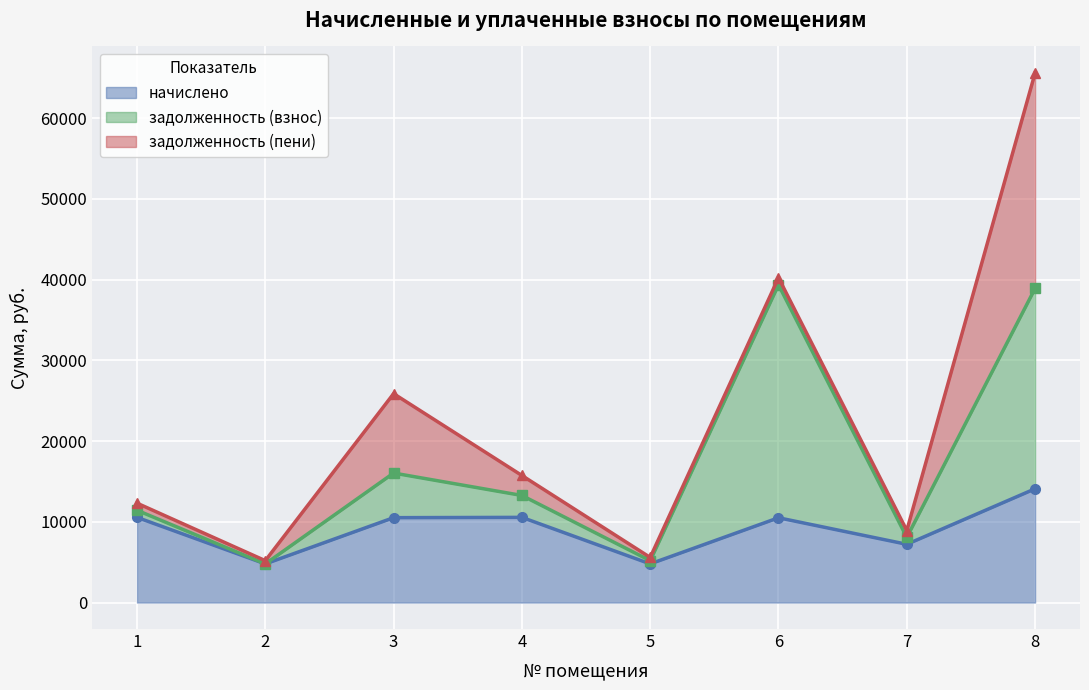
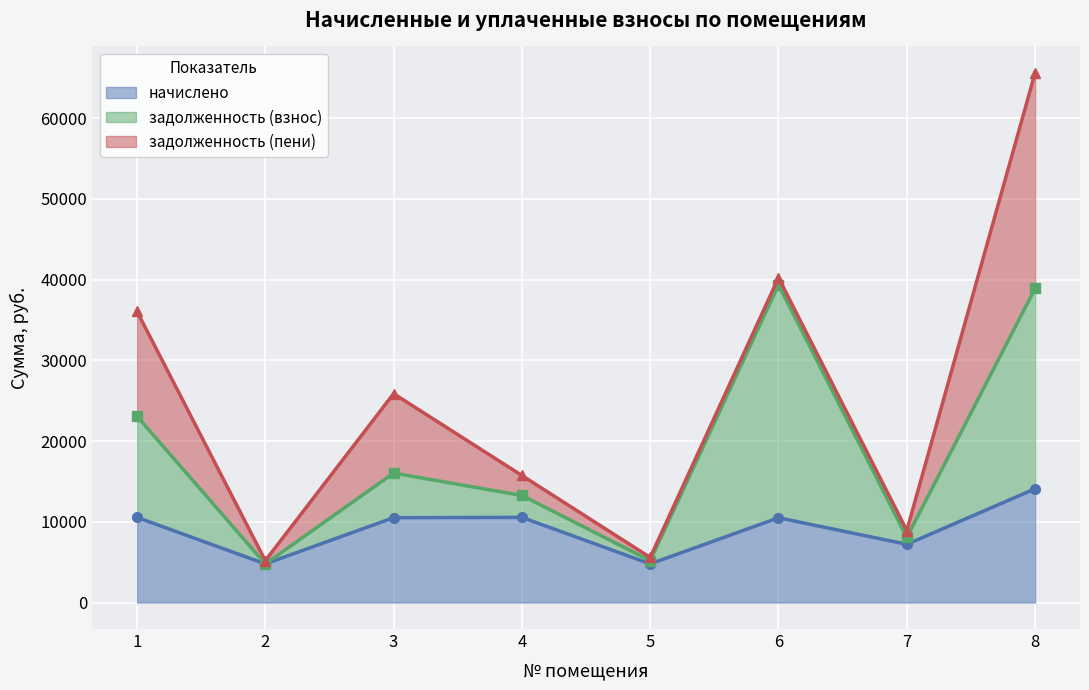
задолженность (взнос), 1: 1000 -> 13000
задолженность (пени), 1: 1000 -> 13000
